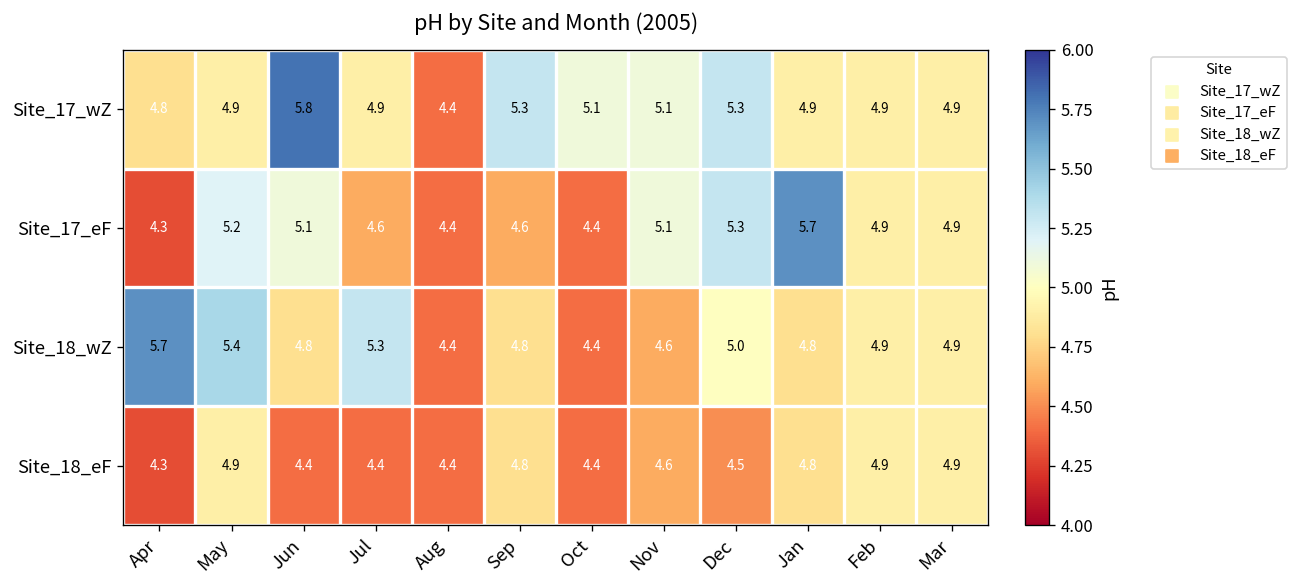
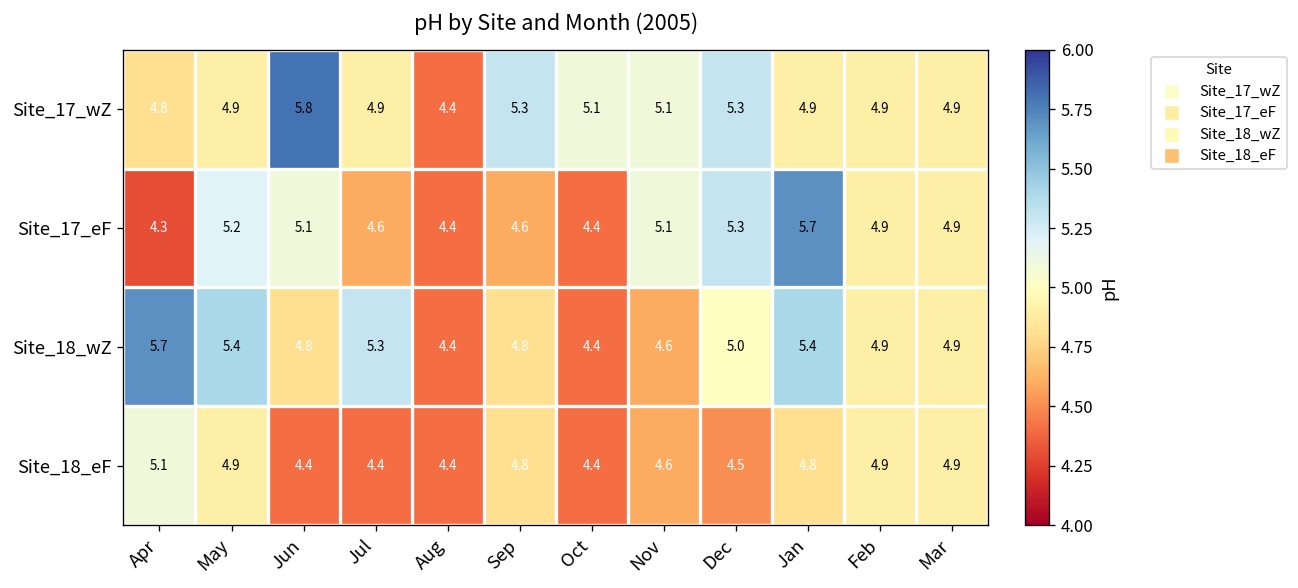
Site_18_wZ, Jan: 4.8 -> 5.4
Site_18_eF, Apr: 4.3 -> 5.1
